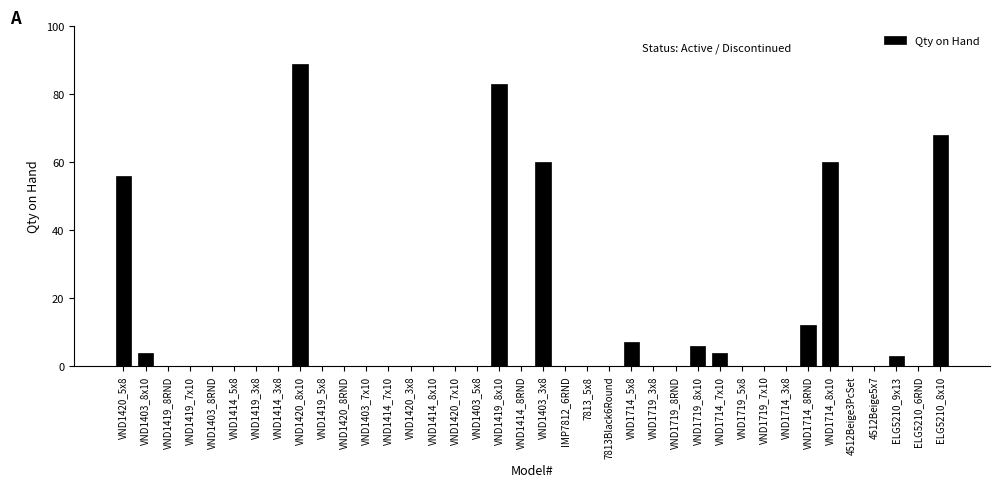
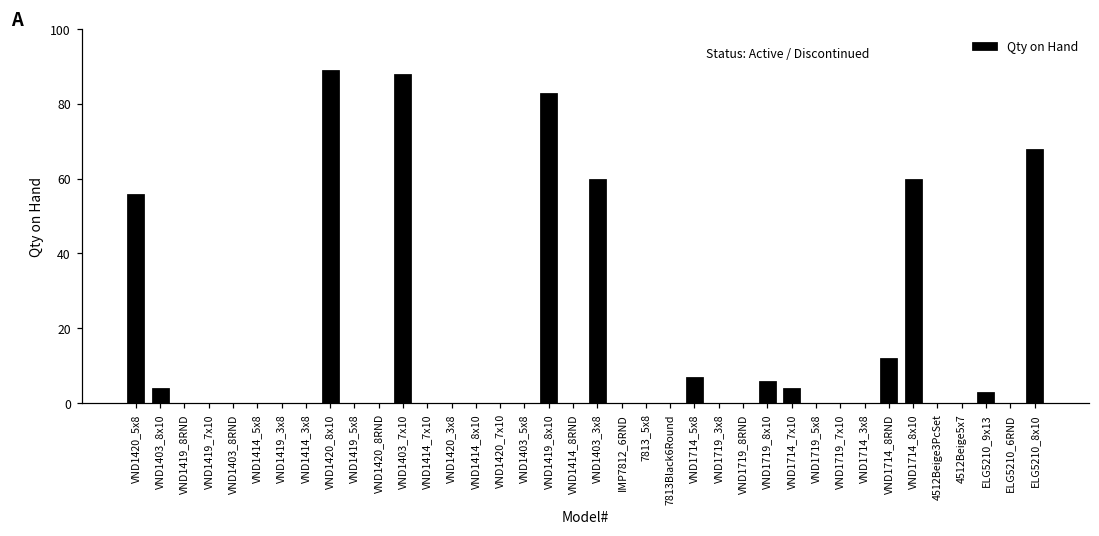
VND1403_7x10: 0 -> 88
